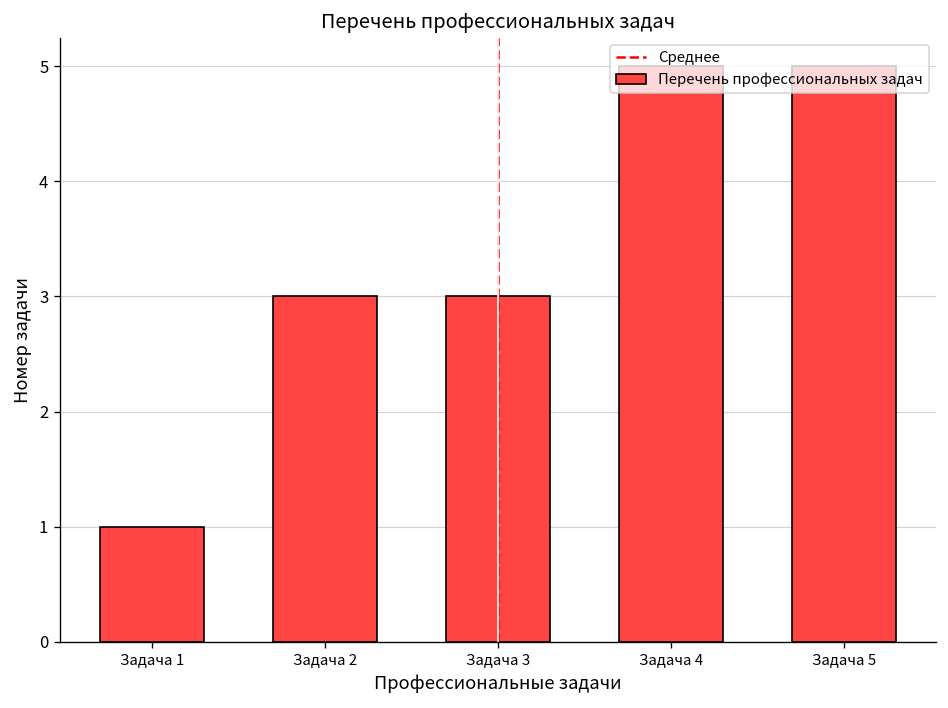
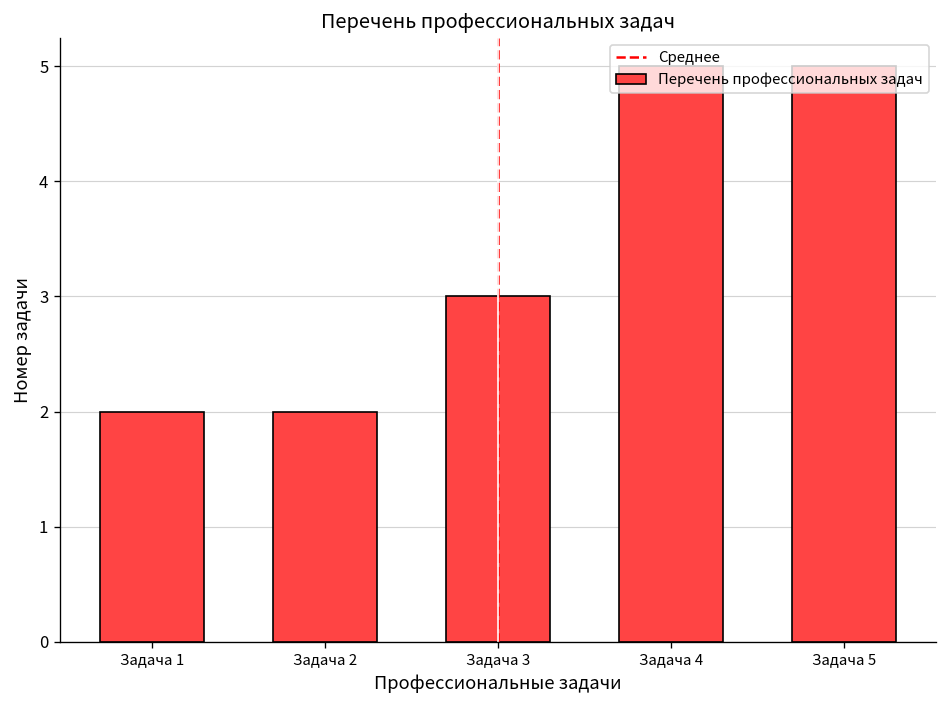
Задача 1: 1 -> 2
Задача 2: 3 -> 2
